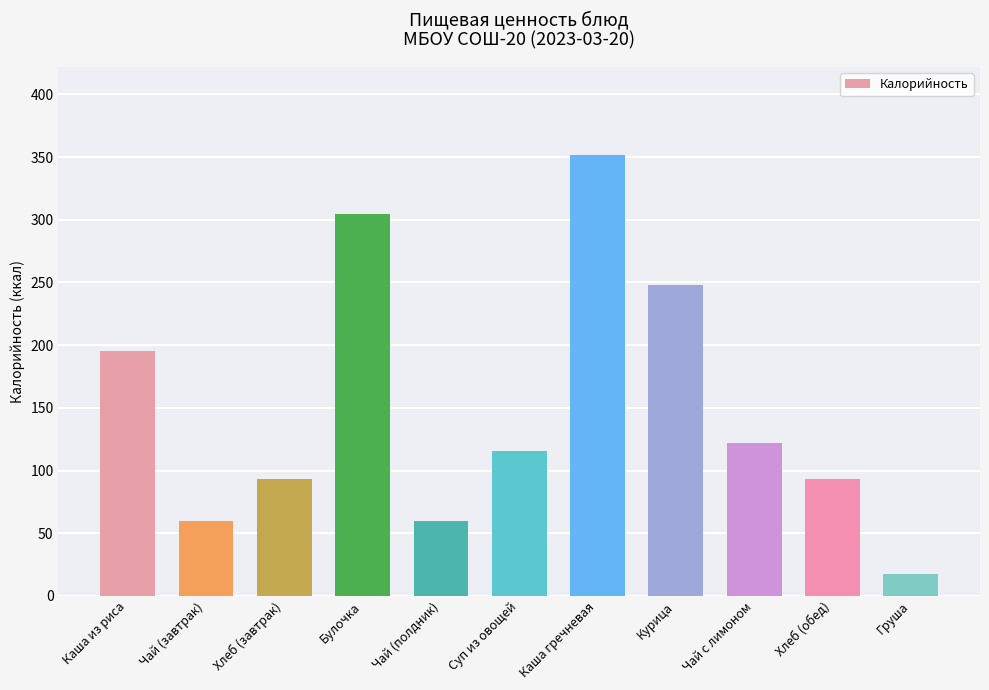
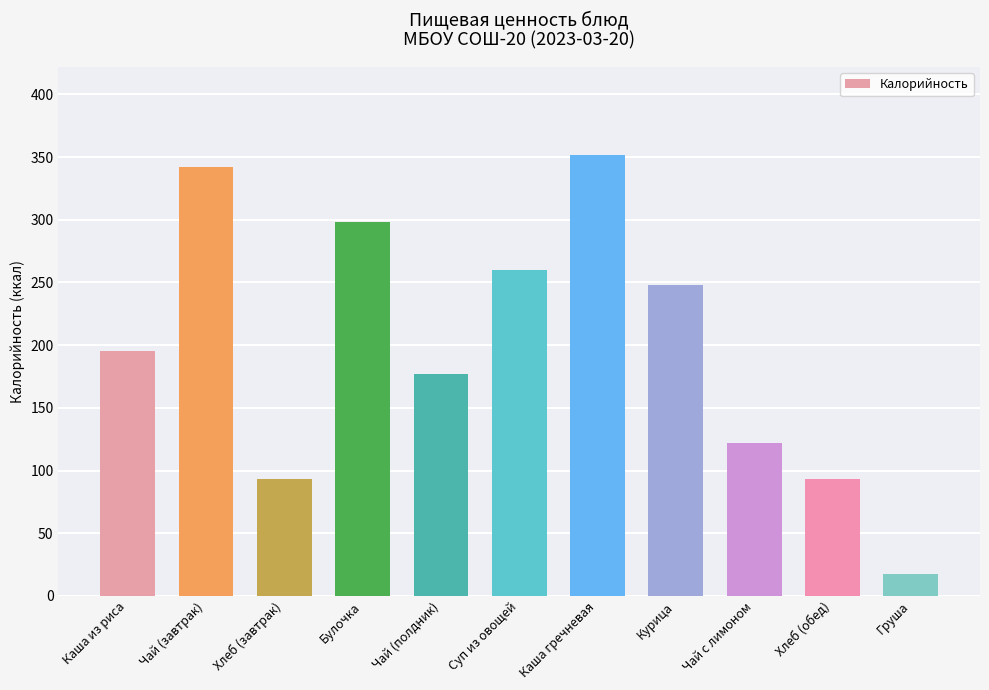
Чай (завтрак): 60 -> 342
Булочка: 305 -> 298
Чай (полдник): 60 -> 177
Суп из овощей: 115 -> 260
